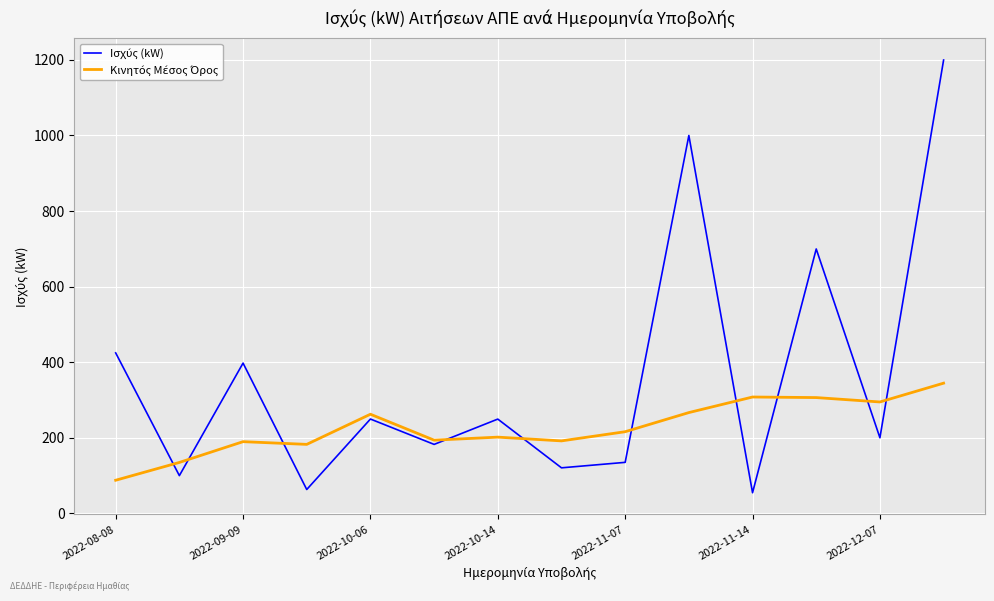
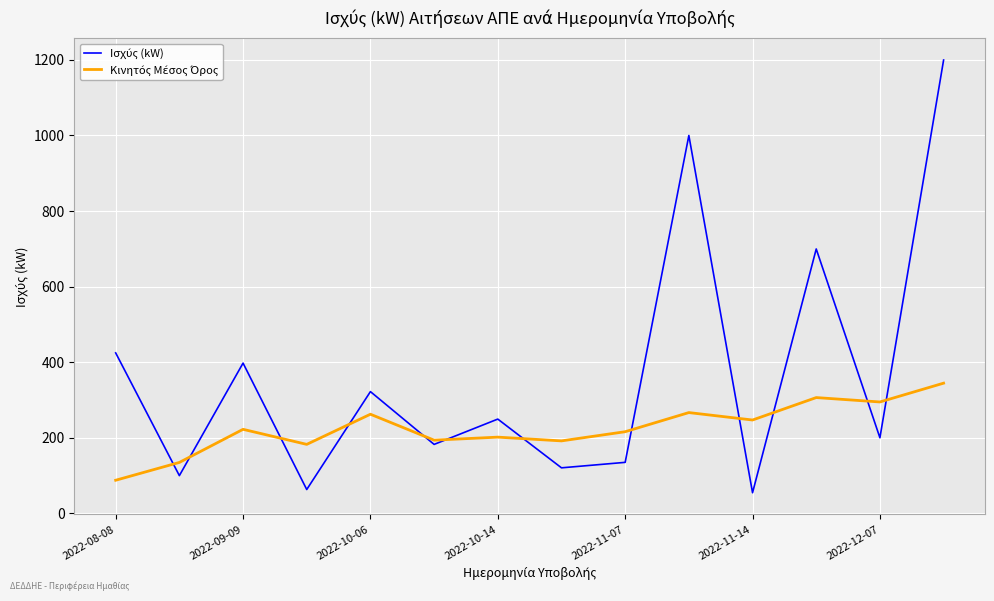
Κινητός Μέσος Όρος, 2022-09-09: 190 -> 220
Ισχύς (kW), 2022-10-06: 250 -> 320
Κινητός Μέσος Όρος, 2022-11-14: 310 -> 250
